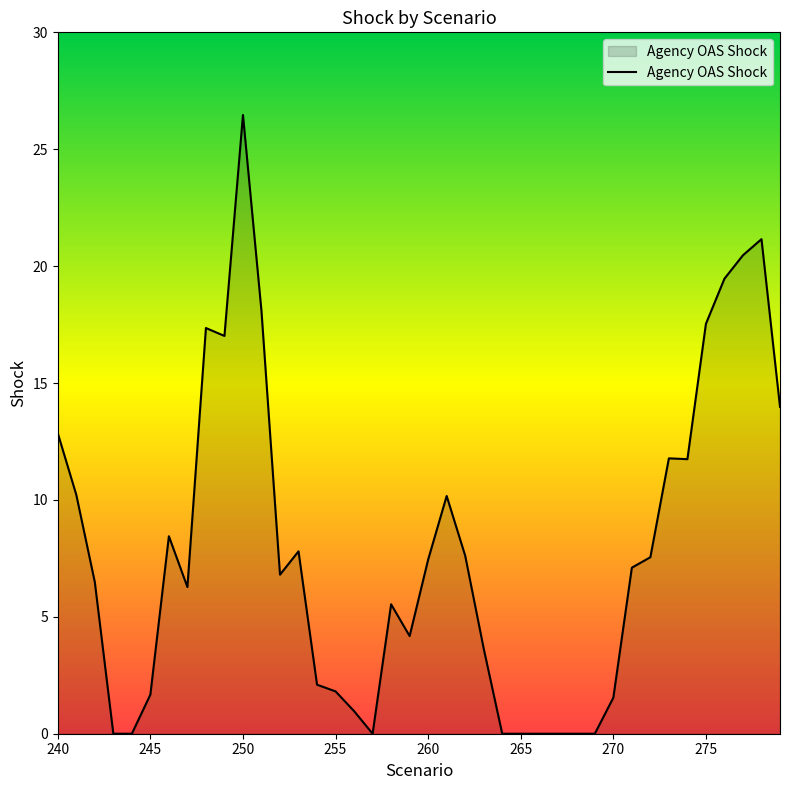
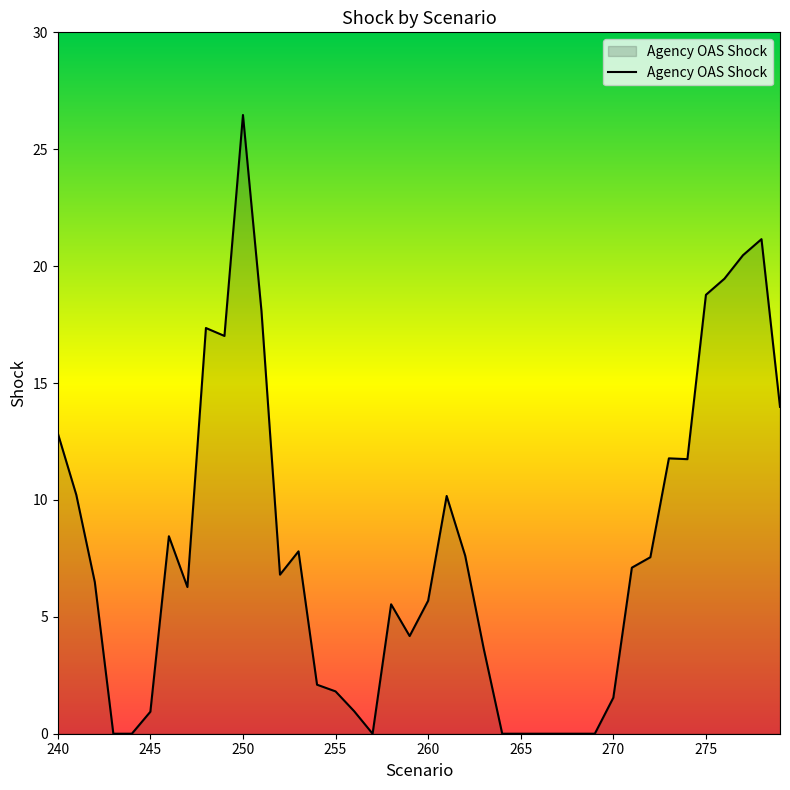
245: 1.7 -> 0.9
260: 7.4 -> 5.7
275: 17.5 -> 18.8
